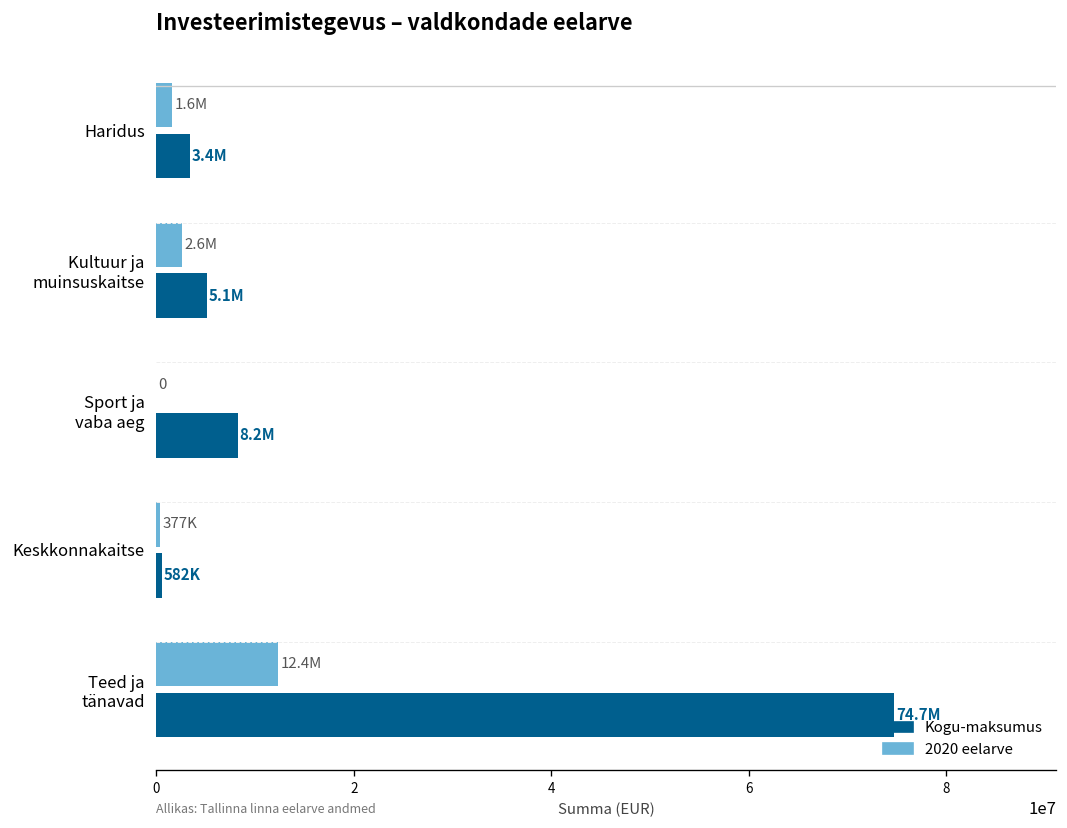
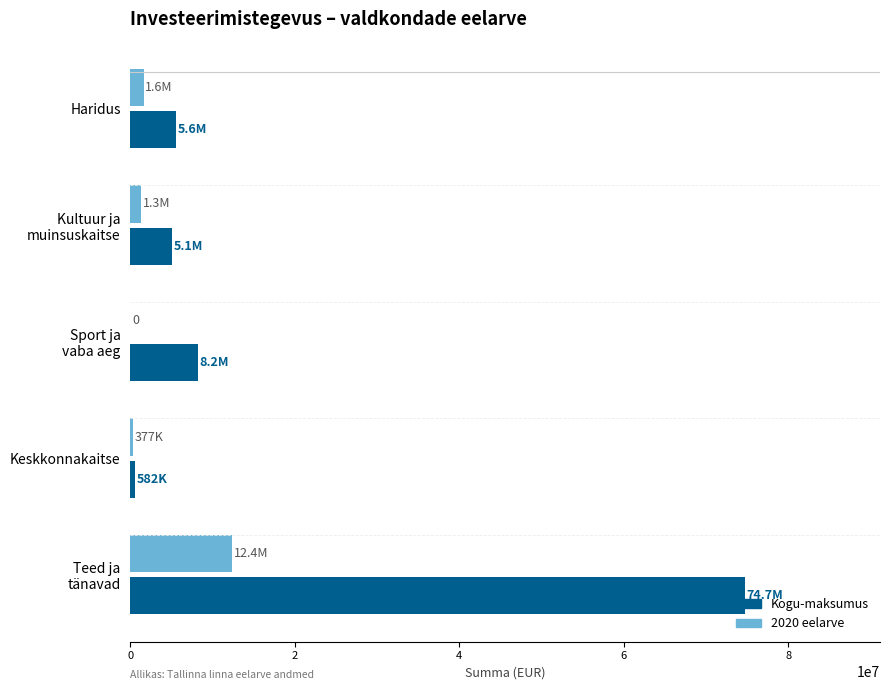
Kogu-maksumus, Haridus: 3.4M -> 5.6M
2020 eelarve, Kultuur ja muinsuskaitse: 2.6M -> 1.3M
